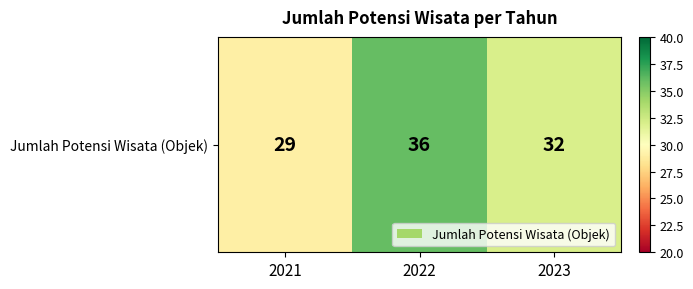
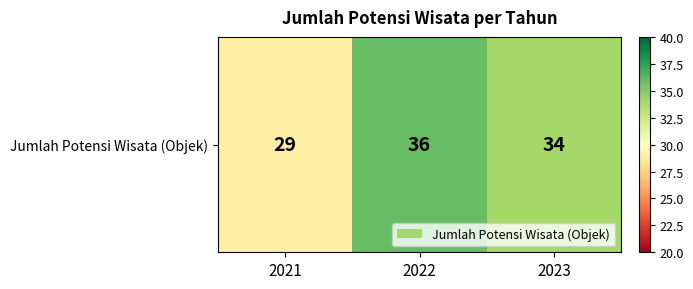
Jumlah Potensi Wisata (Objek), 2023: 32 -> 34
